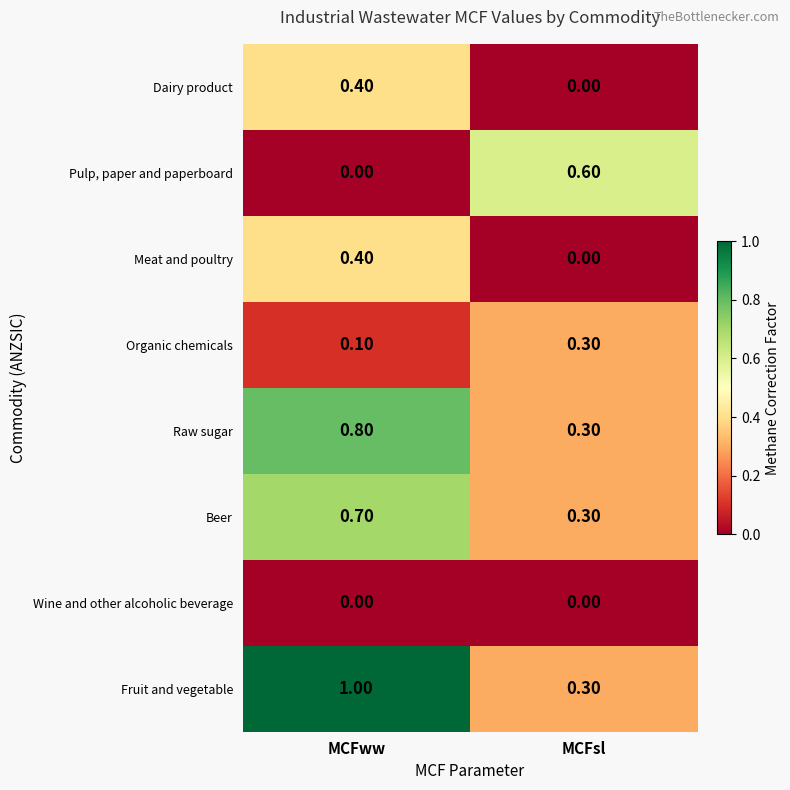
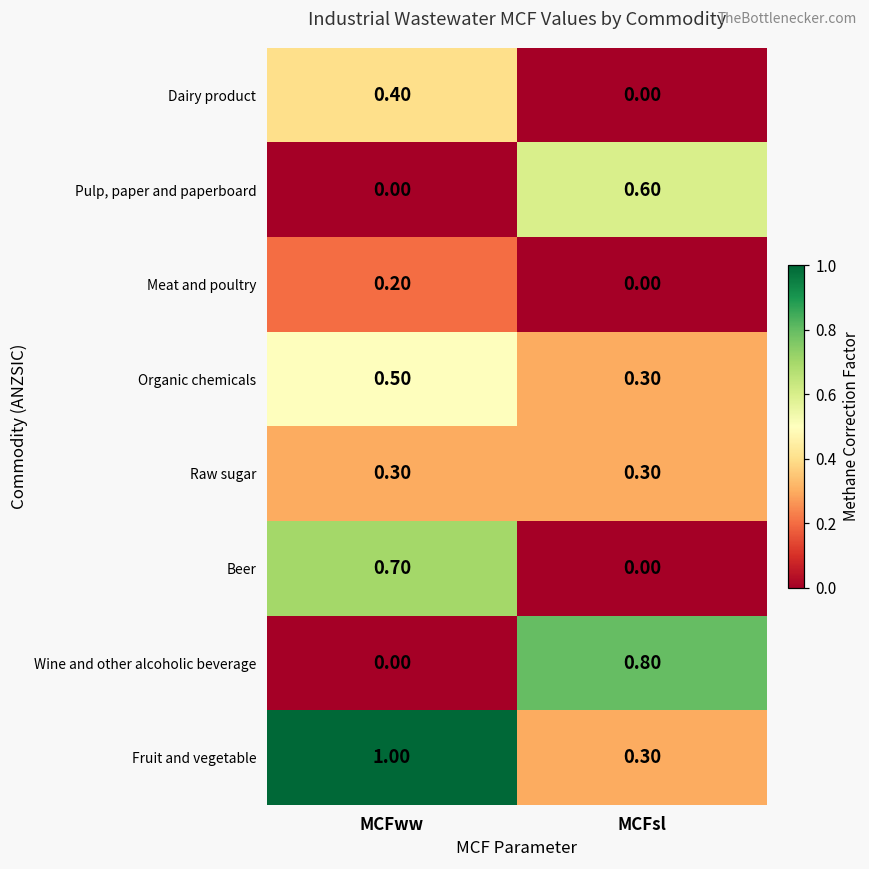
Meat and poultry, MCFww: 0.40 -> 0.20
Organic chemicals, MCFww: 0.10 -> 0.50
Raw sugar, MCFww: 0.80 -> 0.30
Beer, MCFsl: 0.30 -> 0.00
Wine and other alcoholic beverage, MCFsl: 0.00 -> 0.80
